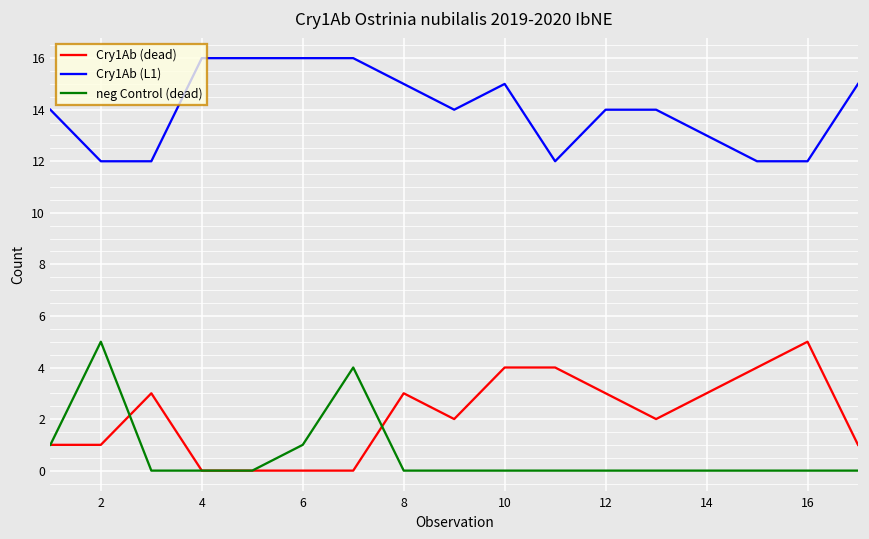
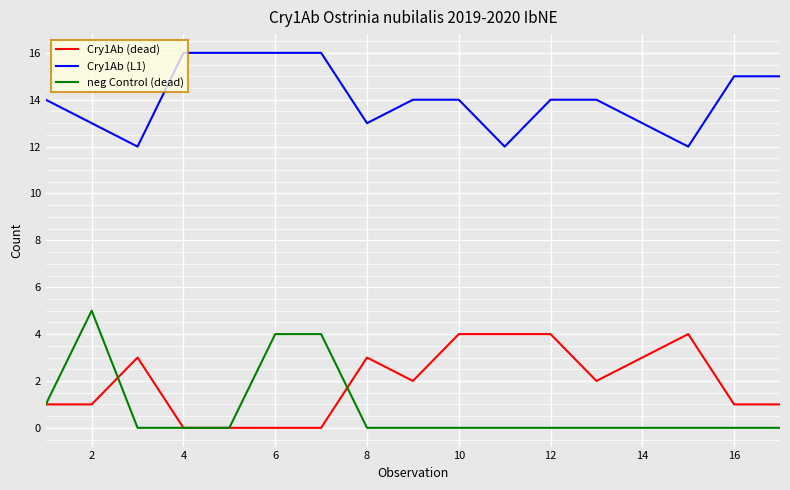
Cry1Ab (L1), 2: 12 -> 13
neg Control (dead), 6: 1 -> 4
Cry1Ab (L1), 8: 15 -> 13
Cry1Ab (L1), 10: 15 -> 14
Cry1Ab (dead), 12: 3 -> 4
Cry1Ab (dead), 16: 5 -> 1
Cry1Ab (L1), 16: 12 -> 15
